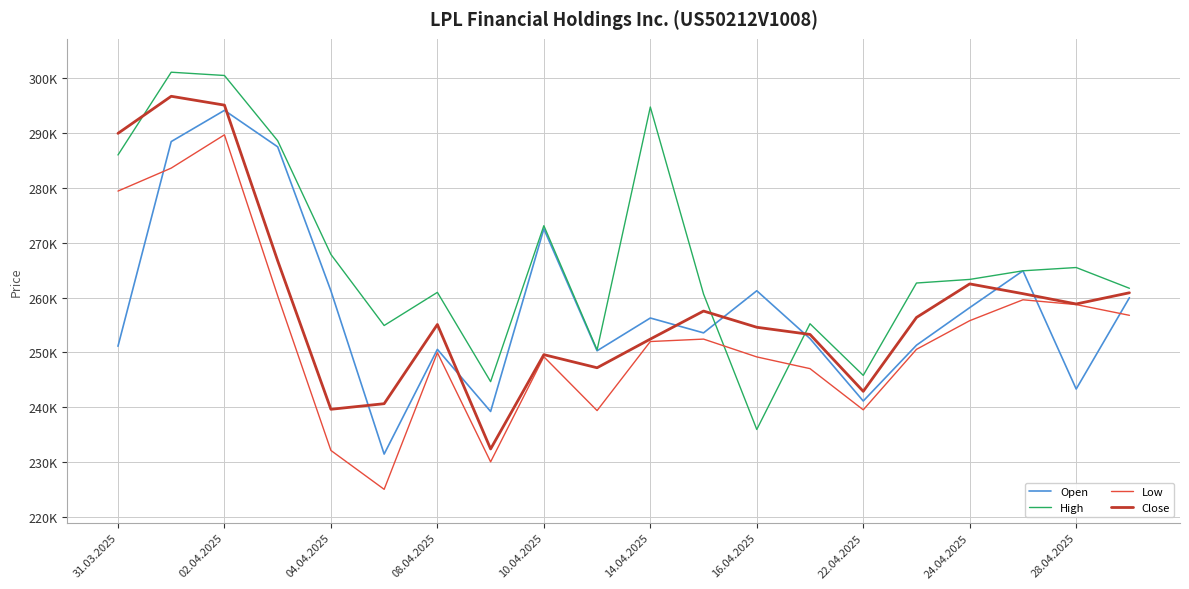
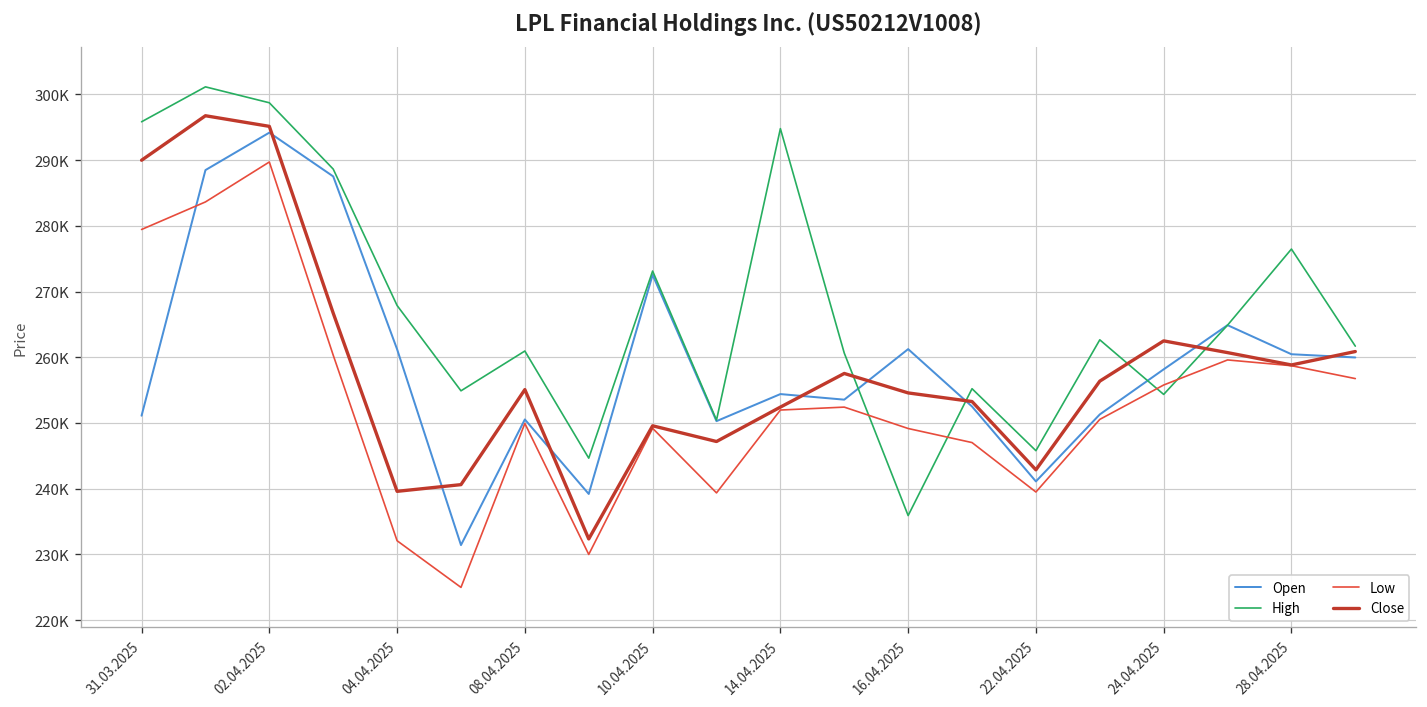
High, 31.03.2025: 286000 -> 296000
High, 02.04.2025: 301000 -> 299000
Open, 14.04.2025: 256000 -> 254000
High, 24.04.2025: 263000 -> 254000
Open, 28.04.2025: 243000 -> 260000
High, 28.04.2025: 265000 -> 276000
